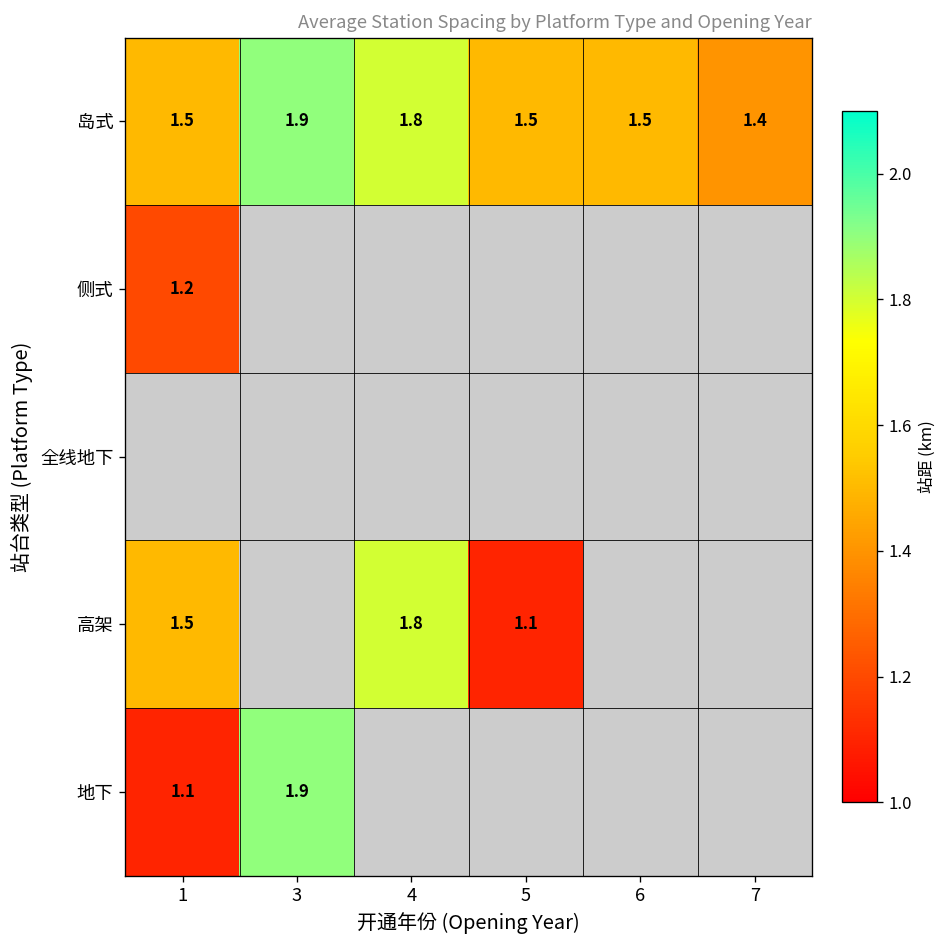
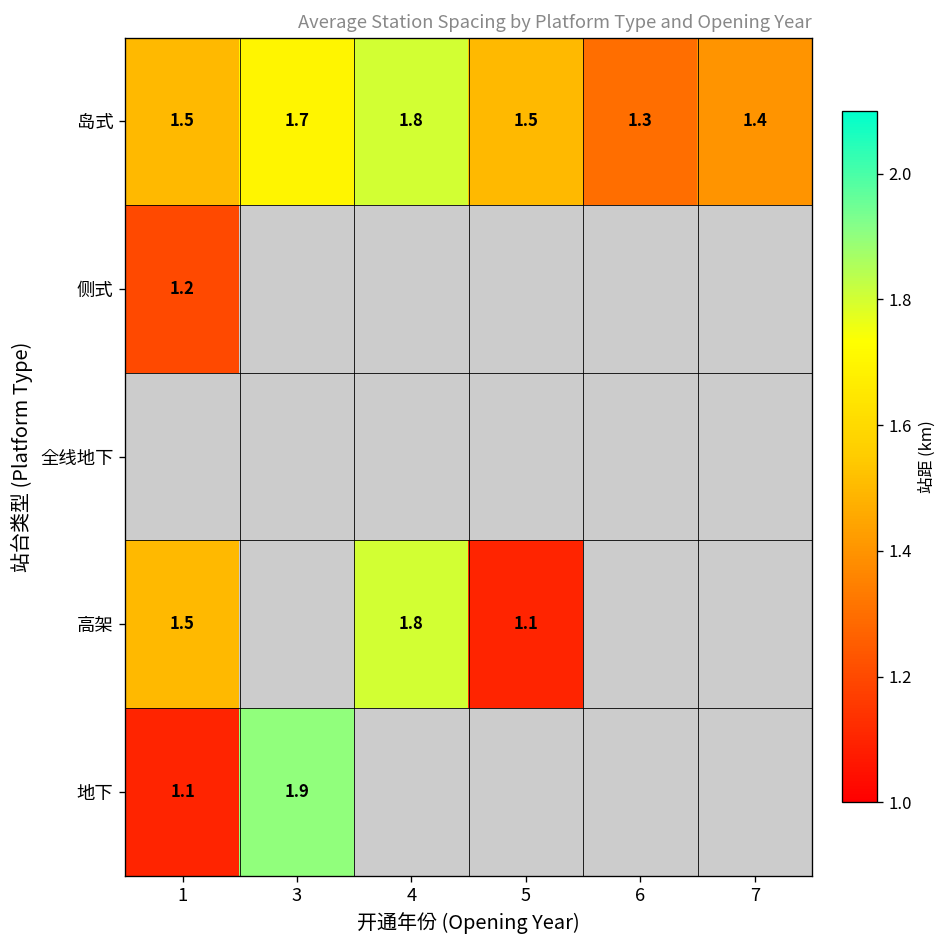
岛式, 3: 1.9 -> 1.7
岛式, 6: 1.5 -> 1.3
